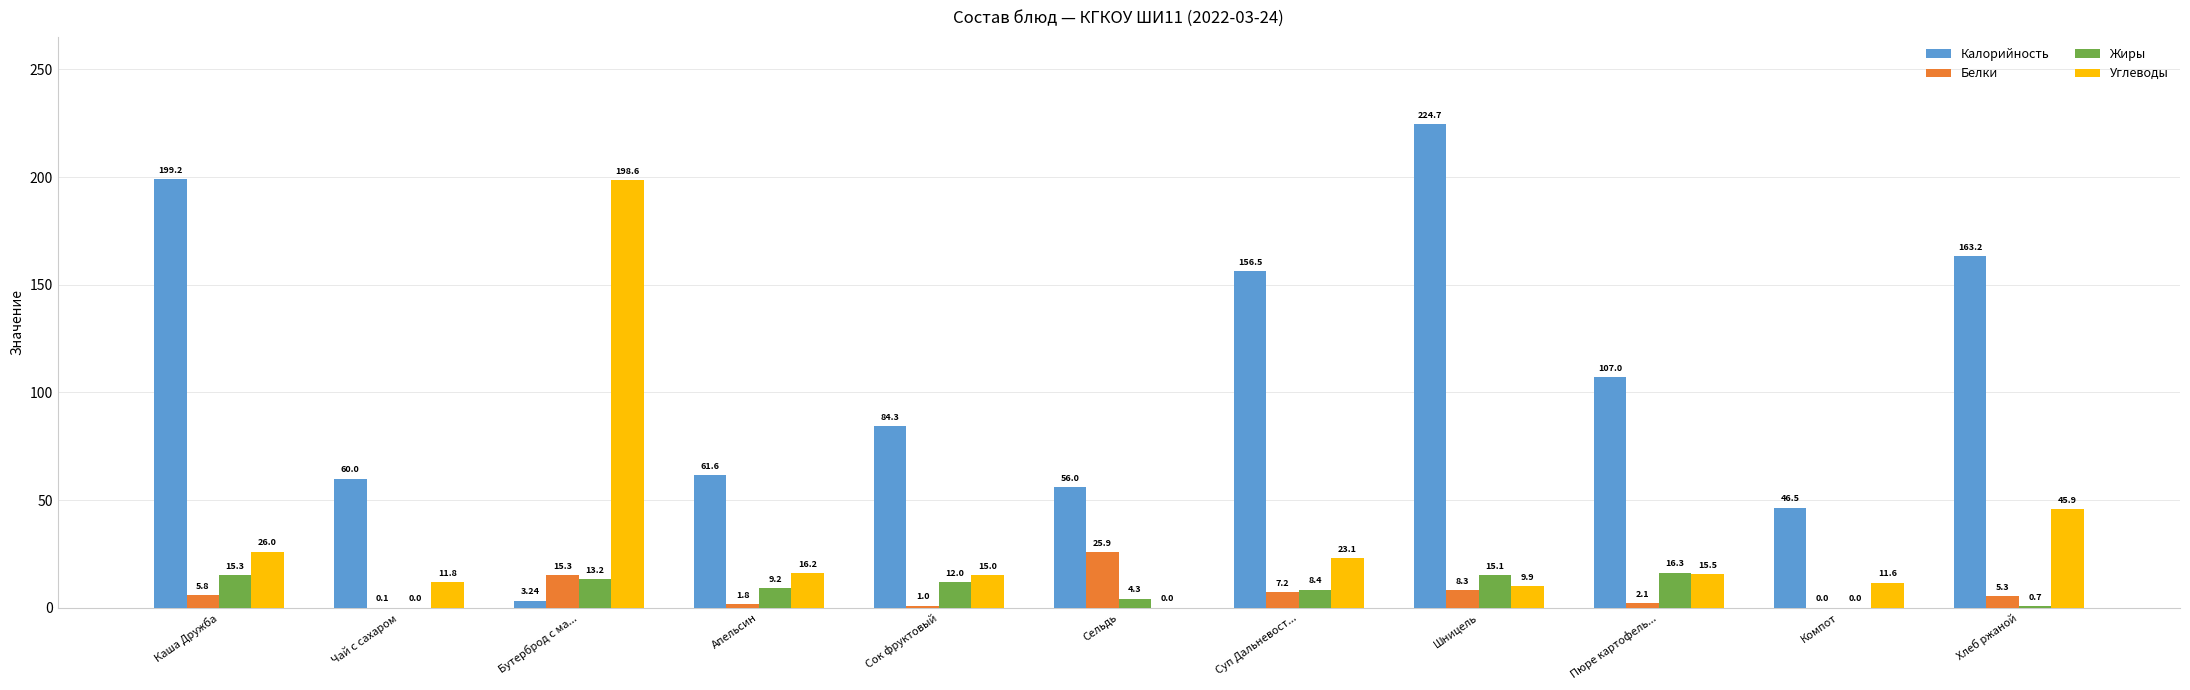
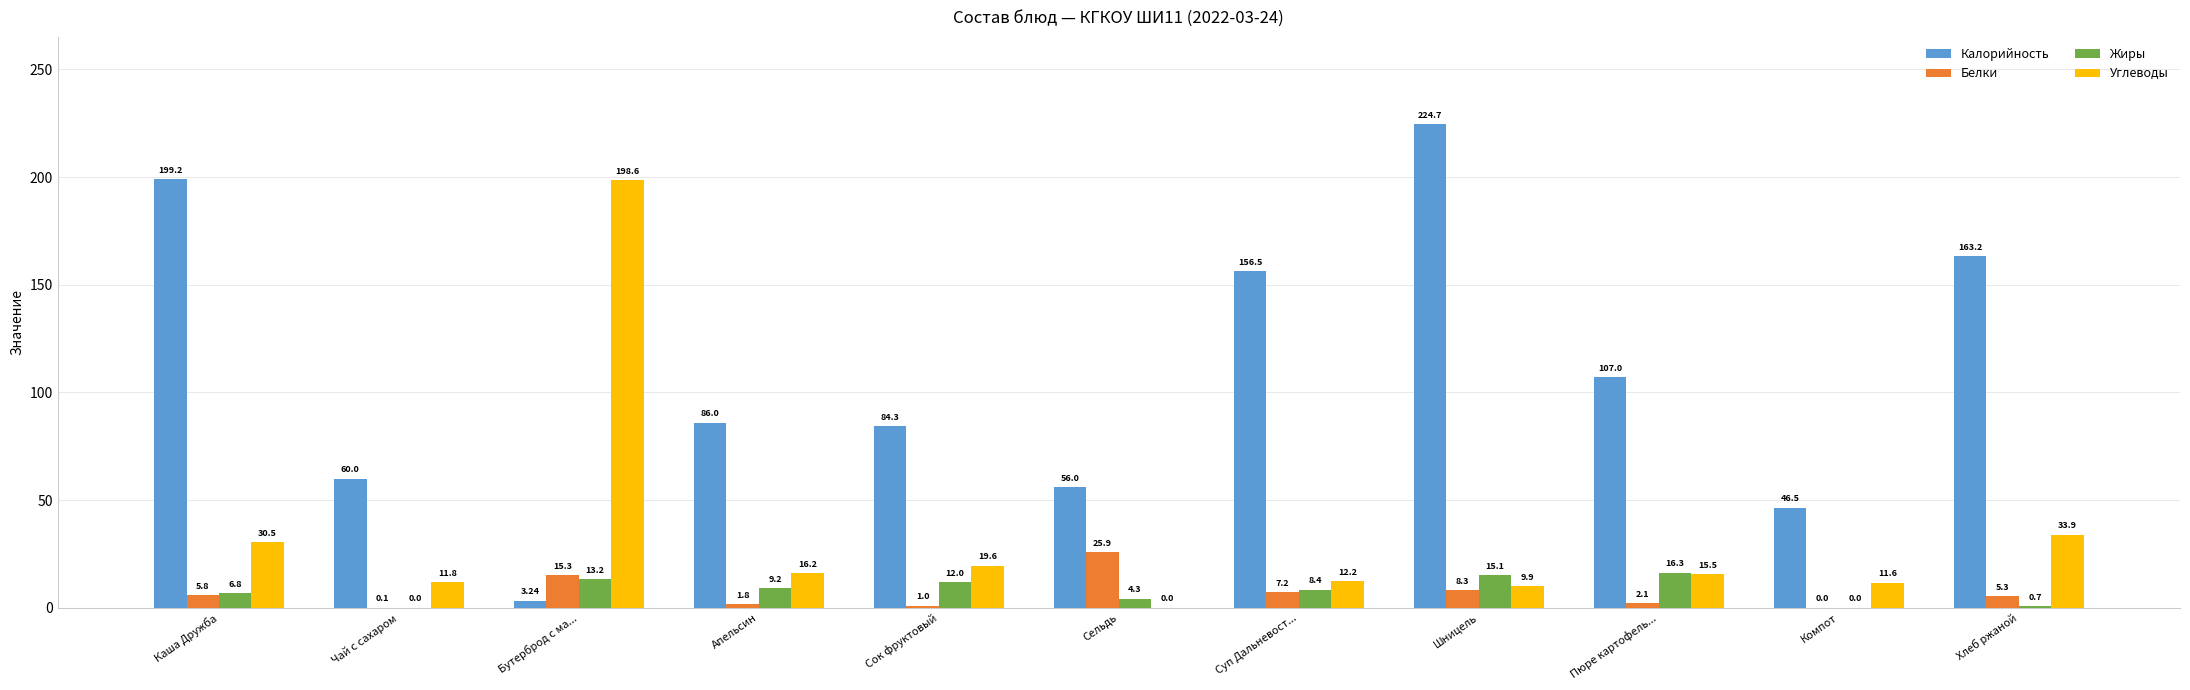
Жиры, Каша Дружба: 15.3 -> 6.8
Углеводы, Каша Дружба: 26.0 -> 30.5
Калорийность, Апельсин: 61.6 -> 86.0
Углеводы, Сок фруктовый: 15.0 -> 19.6
Углеводы, Суп Дальневост...: 23.1 -> 12.2
Углеводы, Хлеб ржаной: 45.9 -> 33.9
